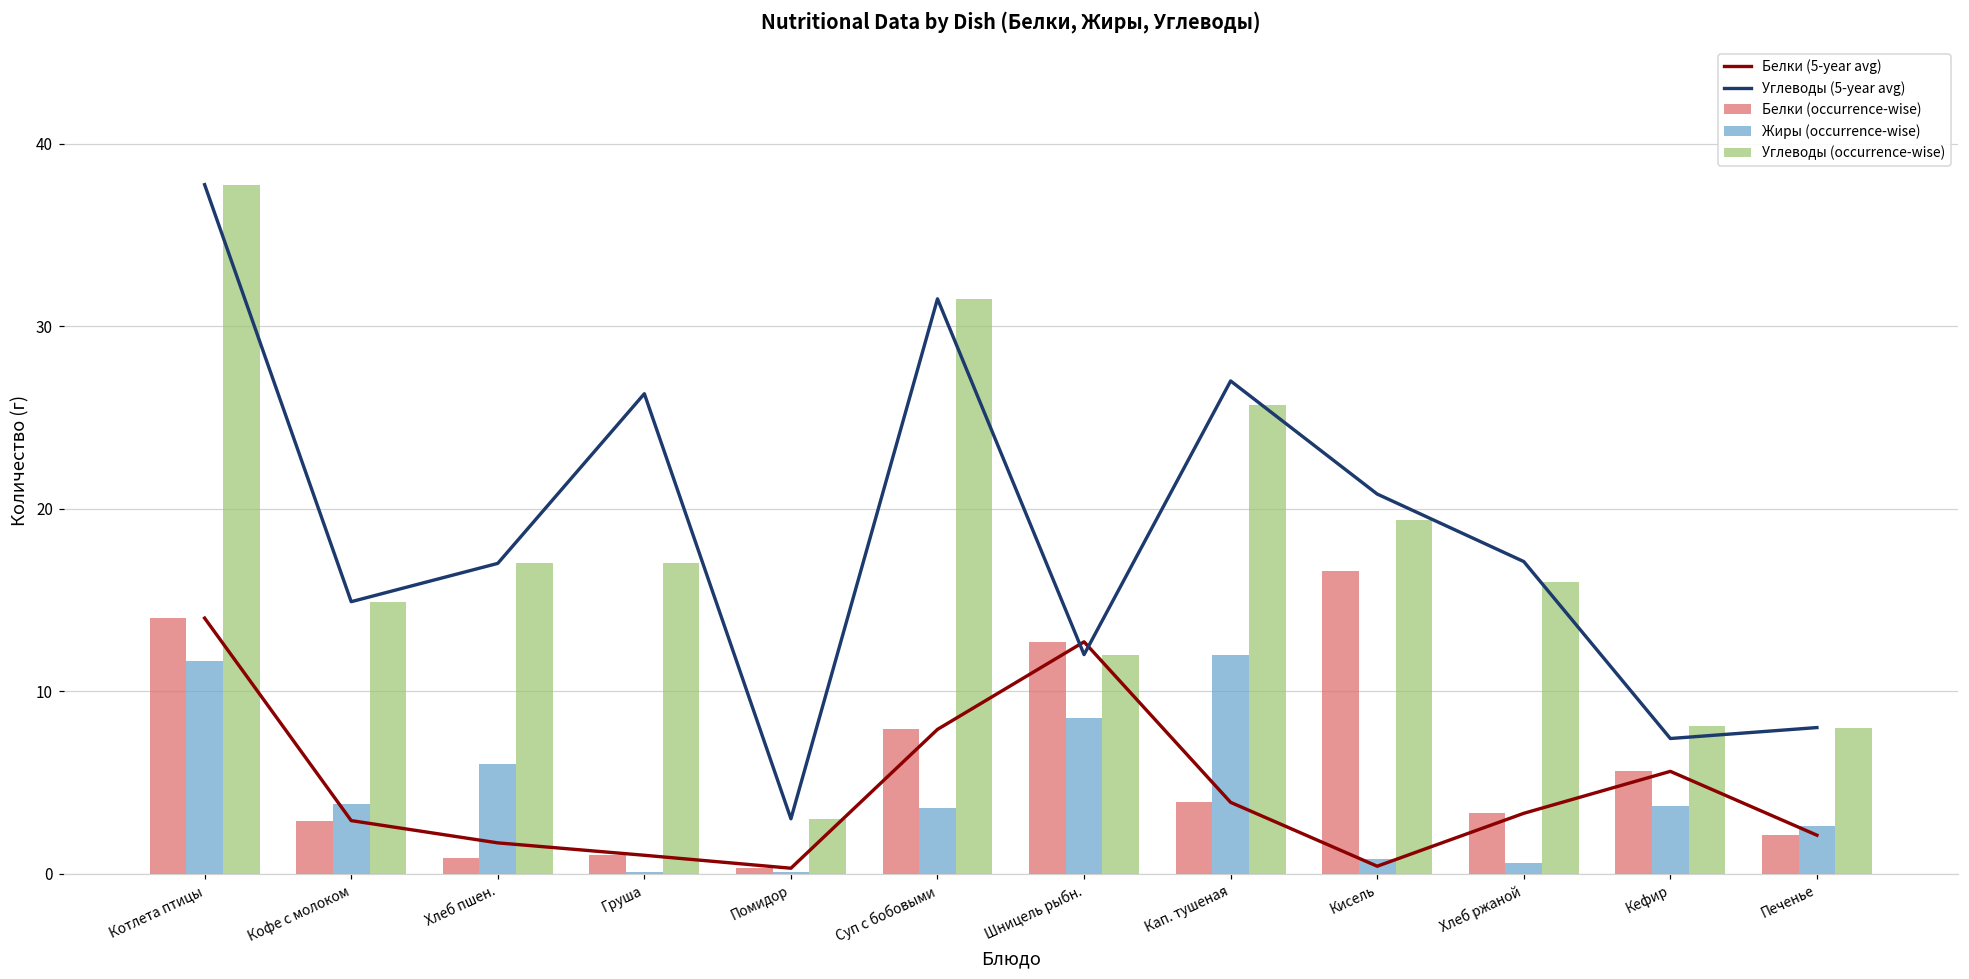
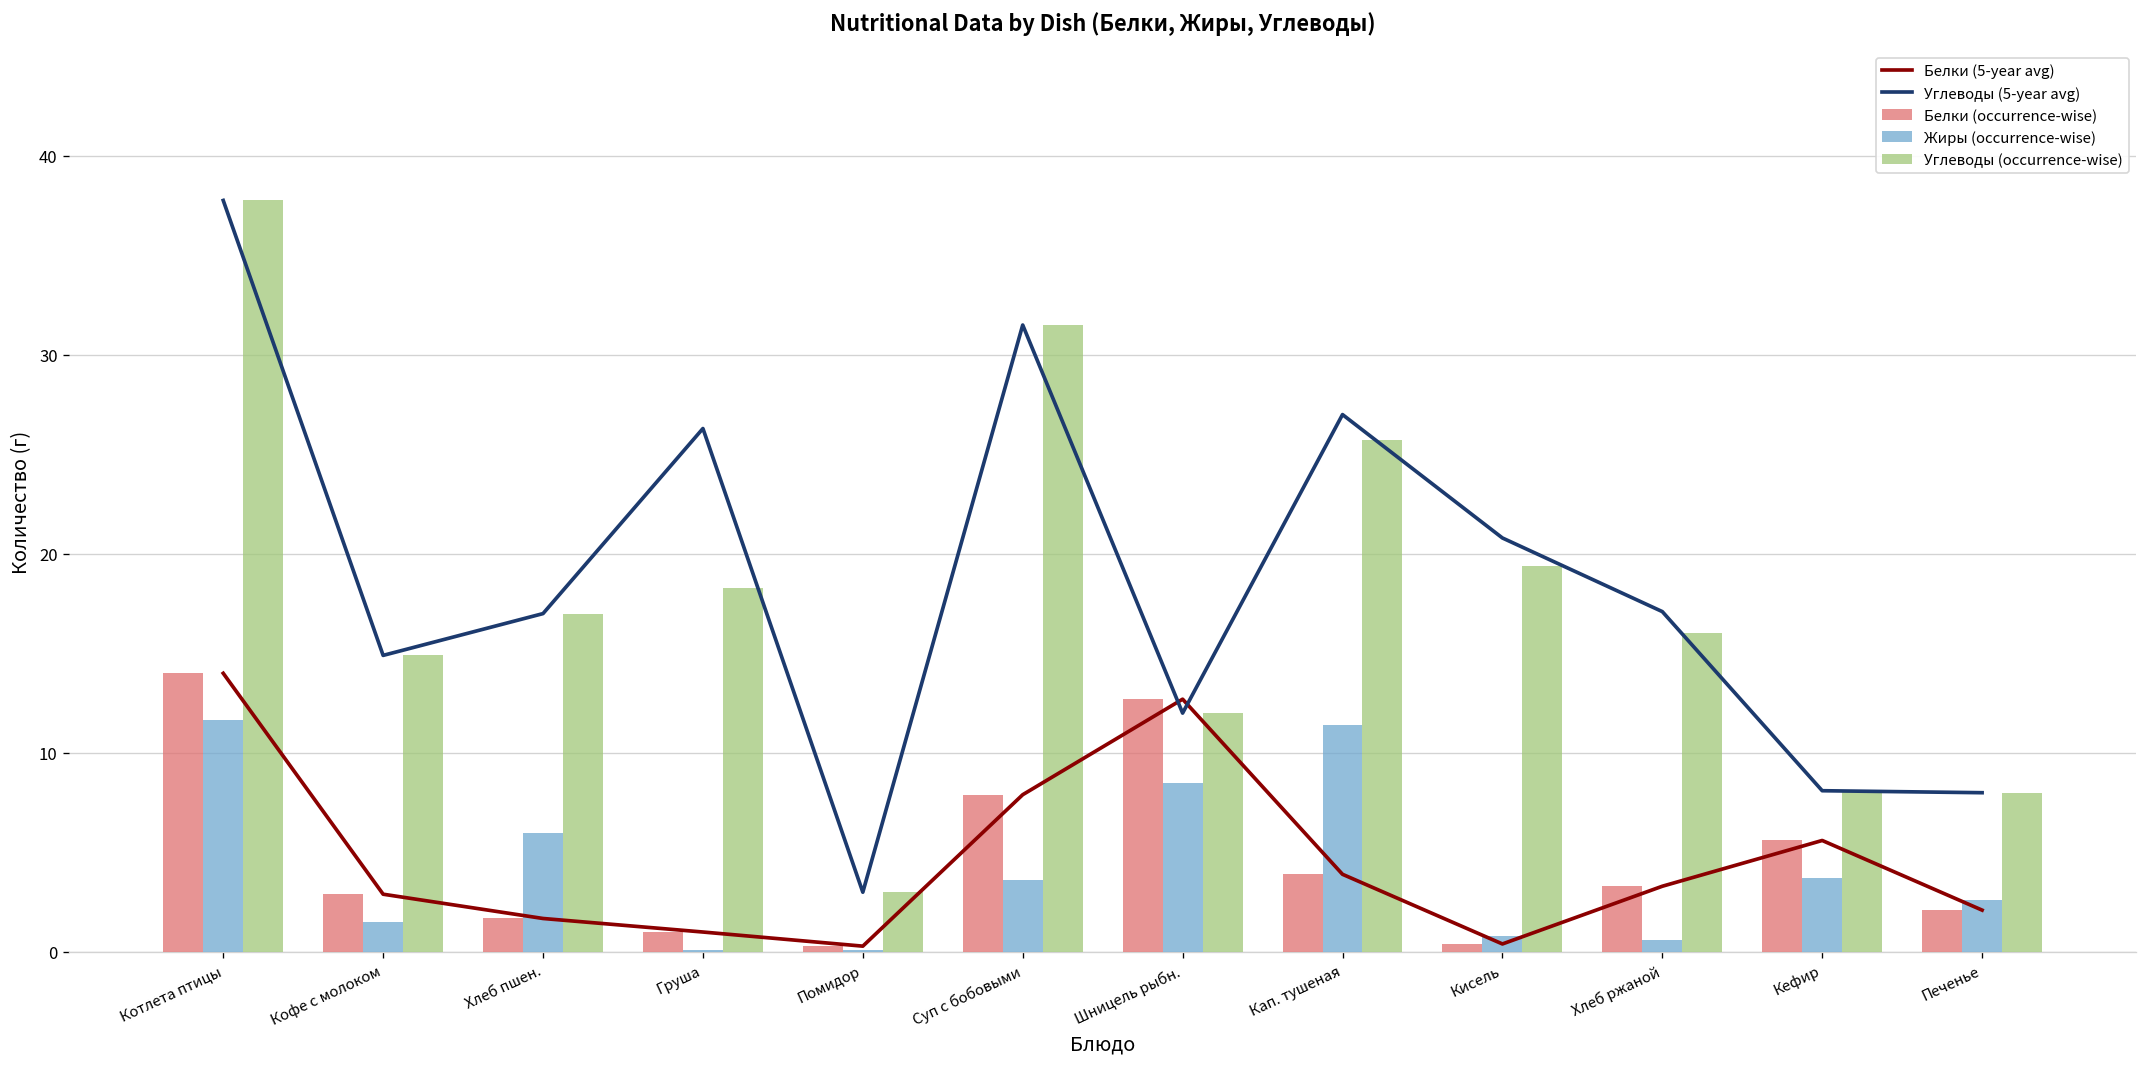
Жиры (occurrence-wise), Кофе с молоком: 3.8 -> 1.5
Белки (occurrence-wise), Хлеб пшен.: 0.8 -> 1.7
Углеводы (occurrence-wise), Груша: 17.0 -> 18.3
Жиры (occurrence-wise), Кап. тушеная: 12.0 -> 11.4
Белки (occurrence-wise), Кисель: 16.6 -> 0.4
Углеводы (5-year avg), Кефир: 7.4 -> 8.1
